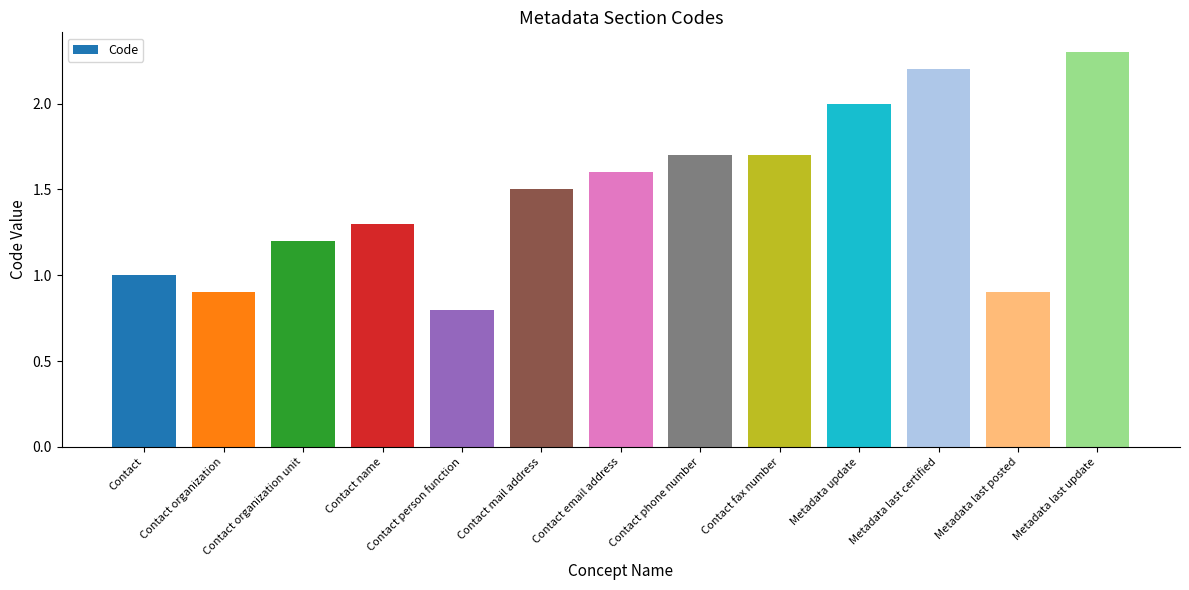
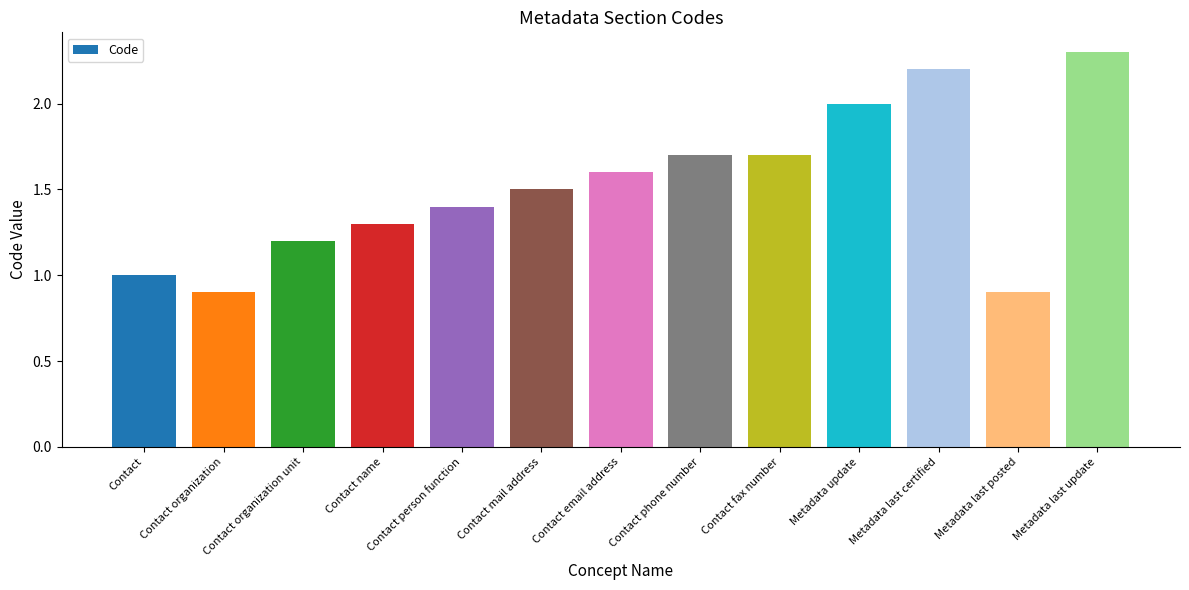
Contact person function: 0.8 -> 1.4
